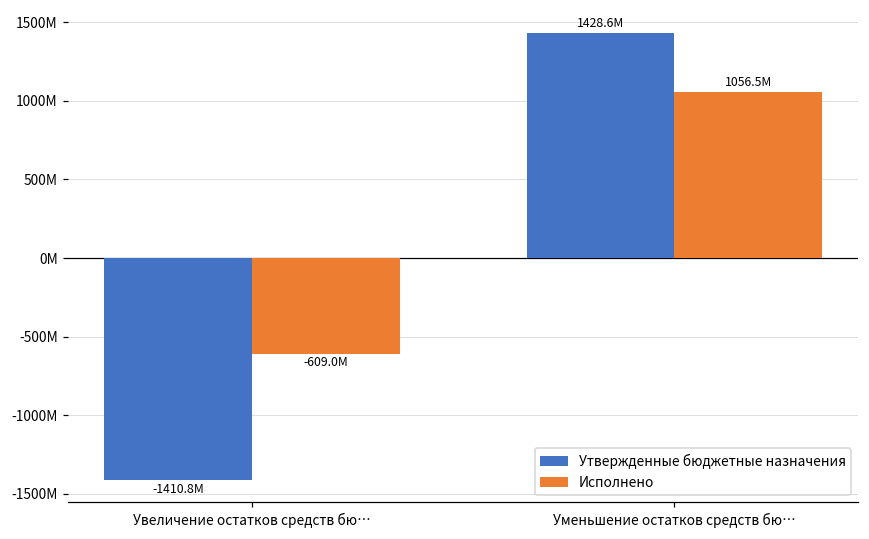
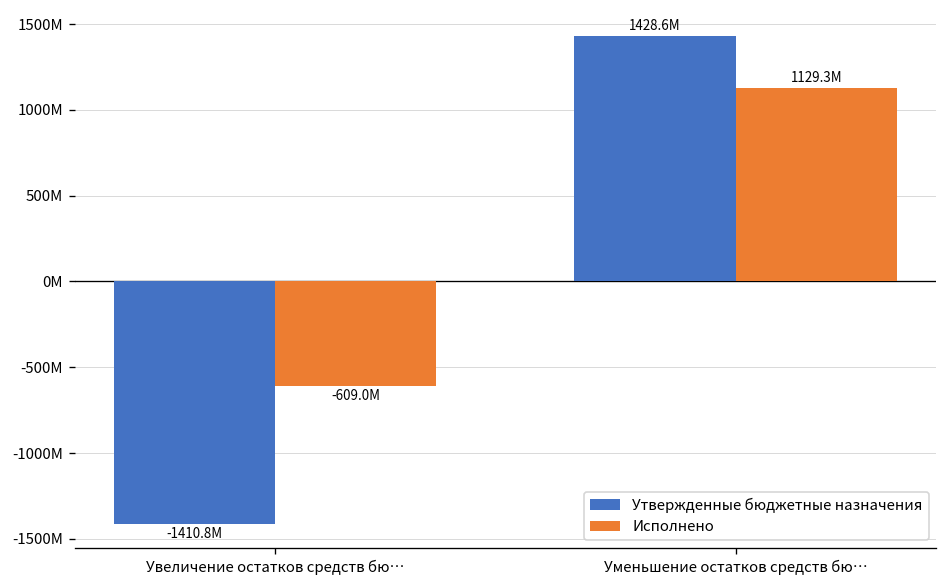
Исполнено, Уменьшение остатков средств бю…: 1056.5M -> 1129.3M
